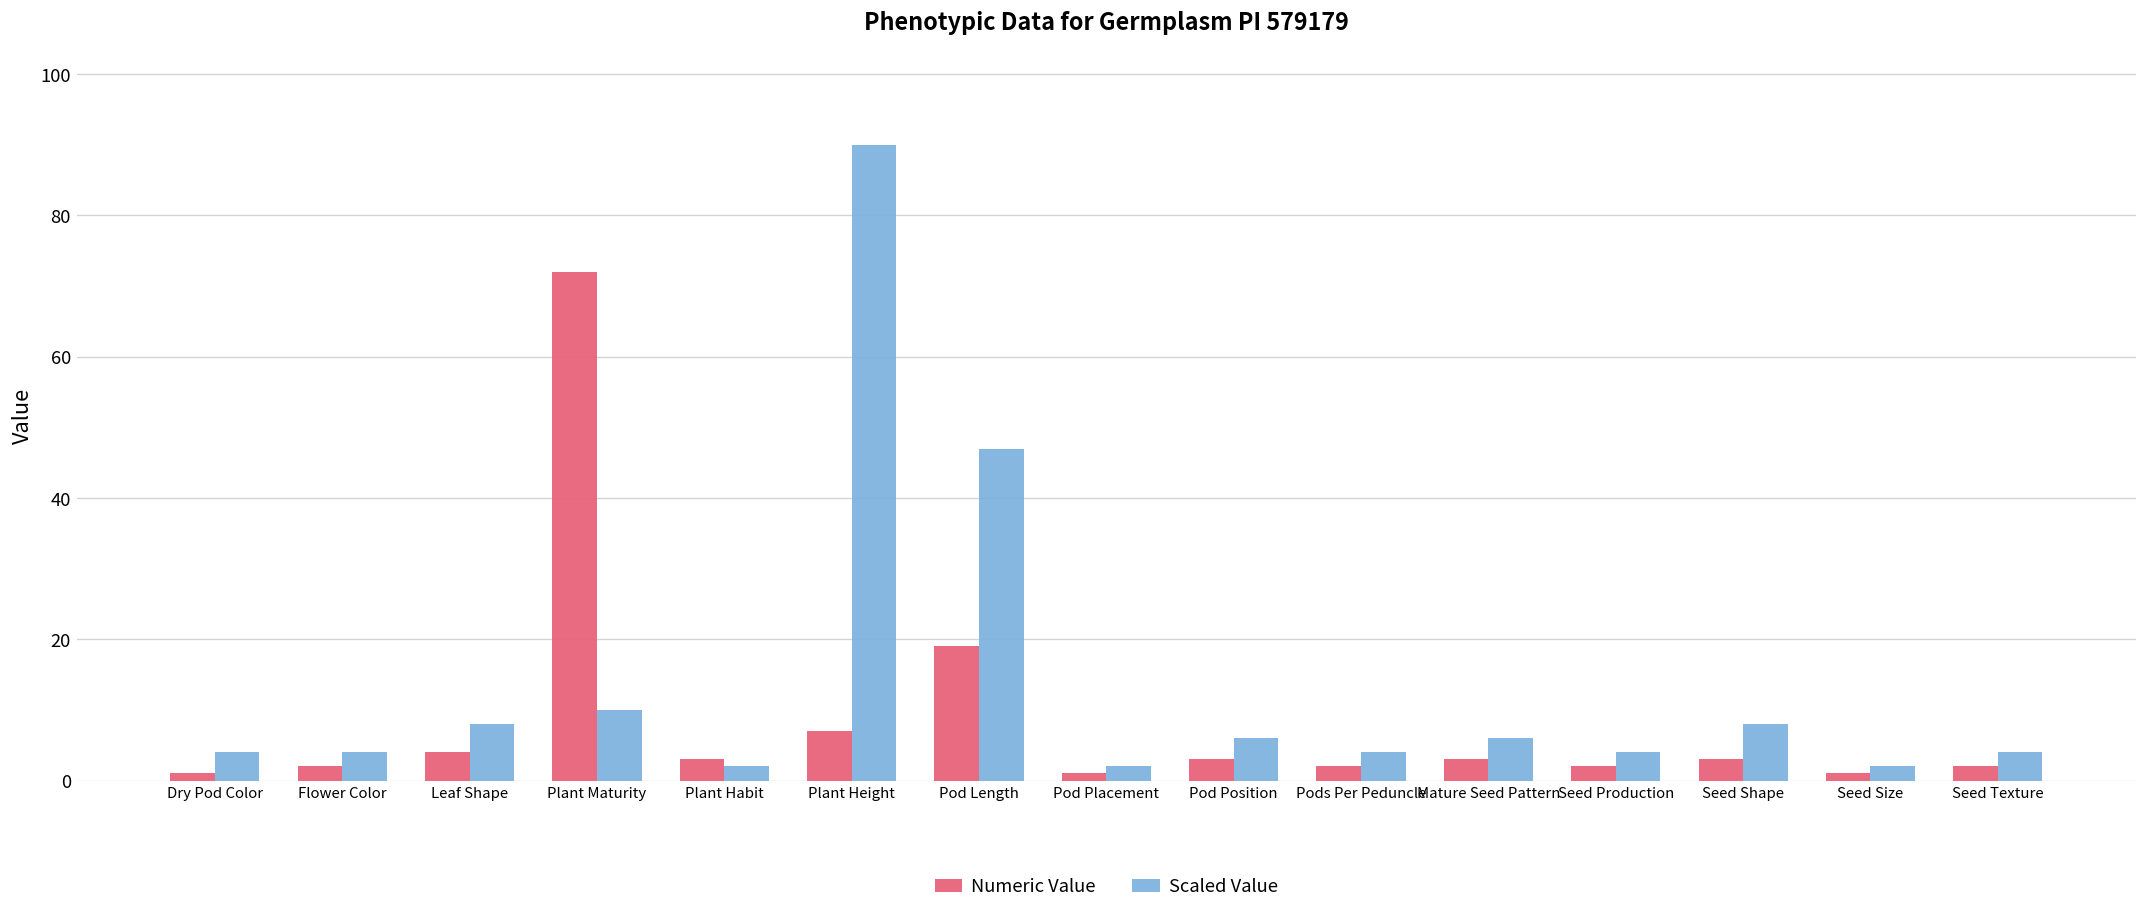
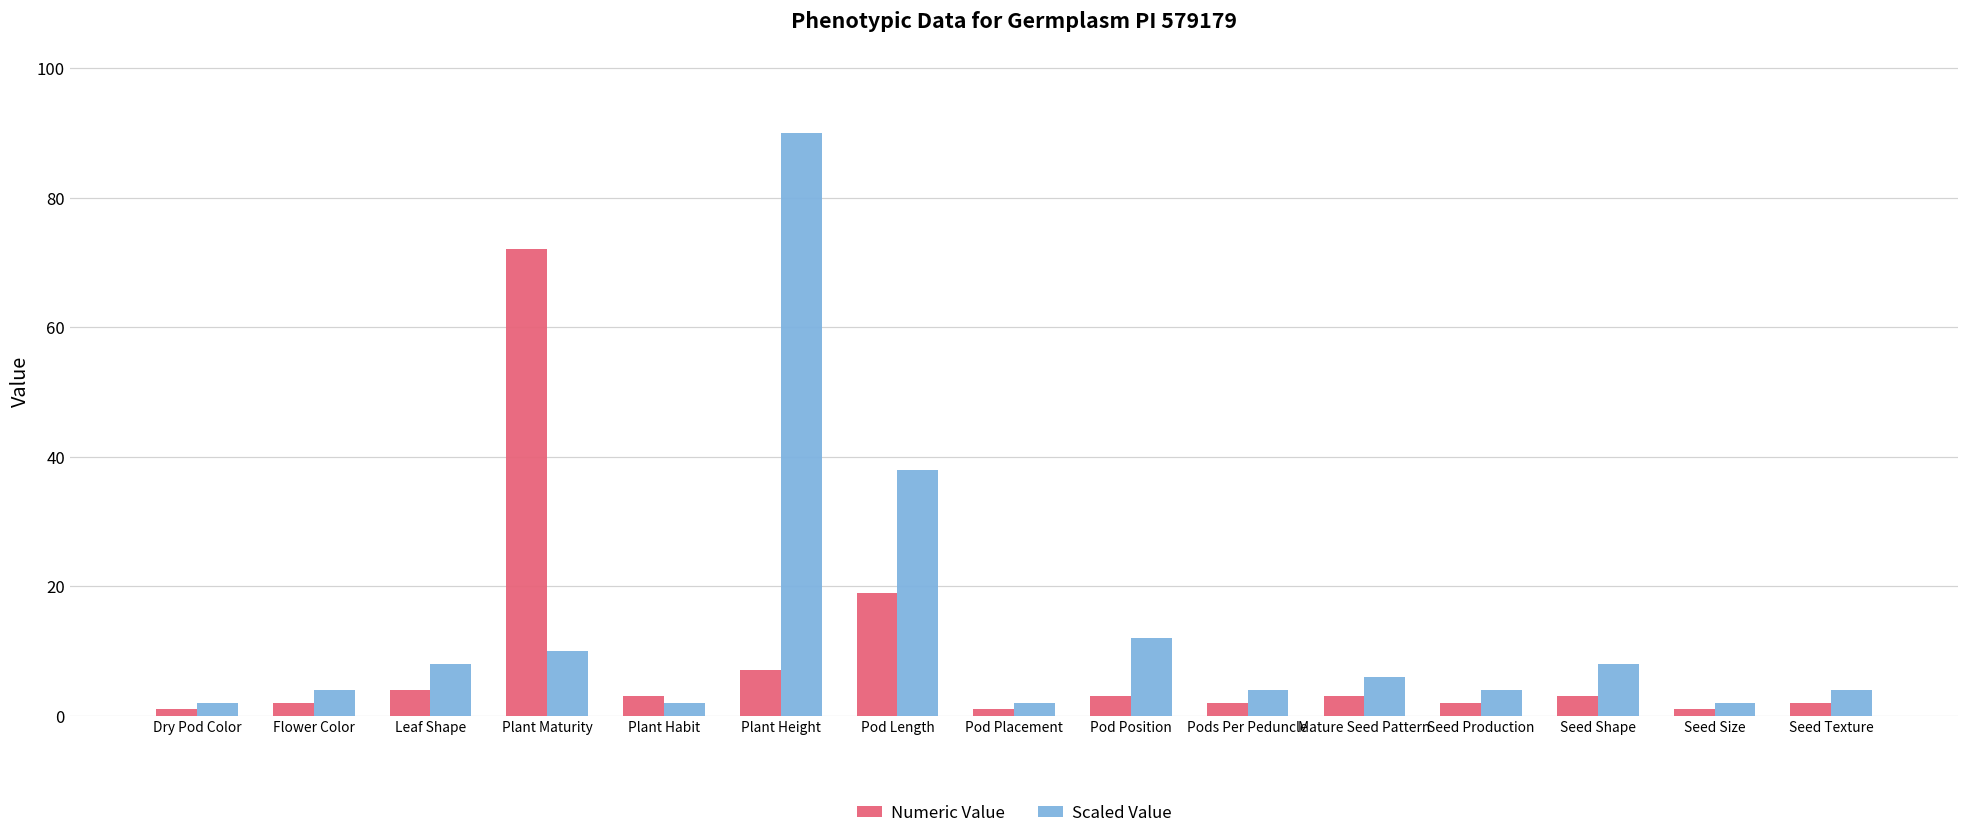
Scaled Value, Dry Pod Color: 4 -> 2
Scaled Value, Pod Length: 47 -> 38
Scaled Value, Pod Position: 6 -> 12
